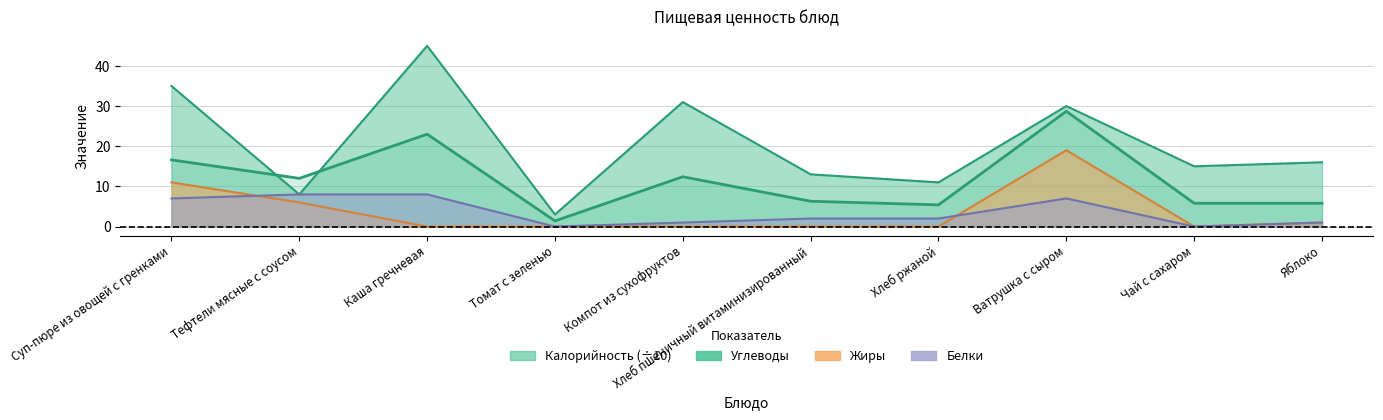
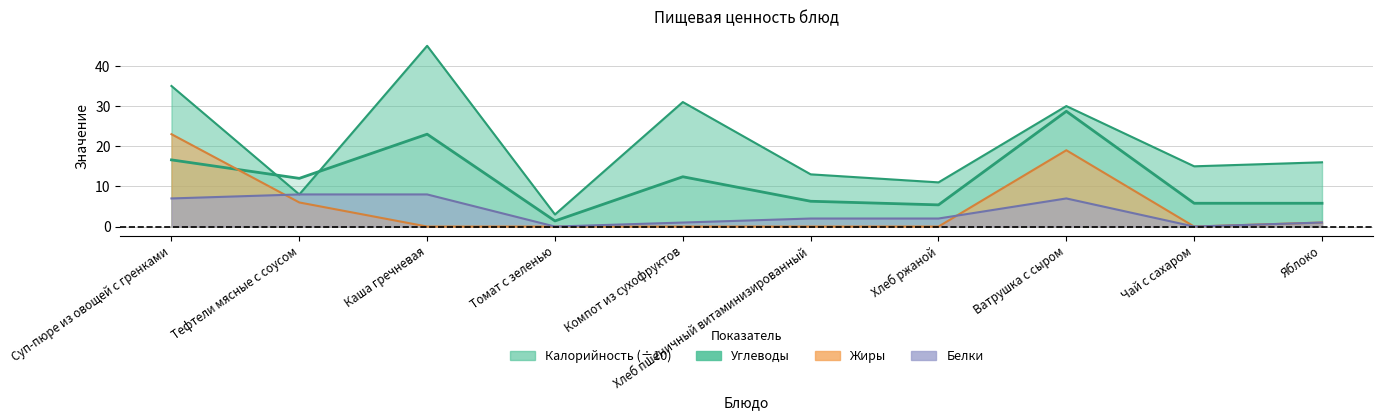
Жиры, Суп-пюре из овощей с гренками: 11 -> 23
